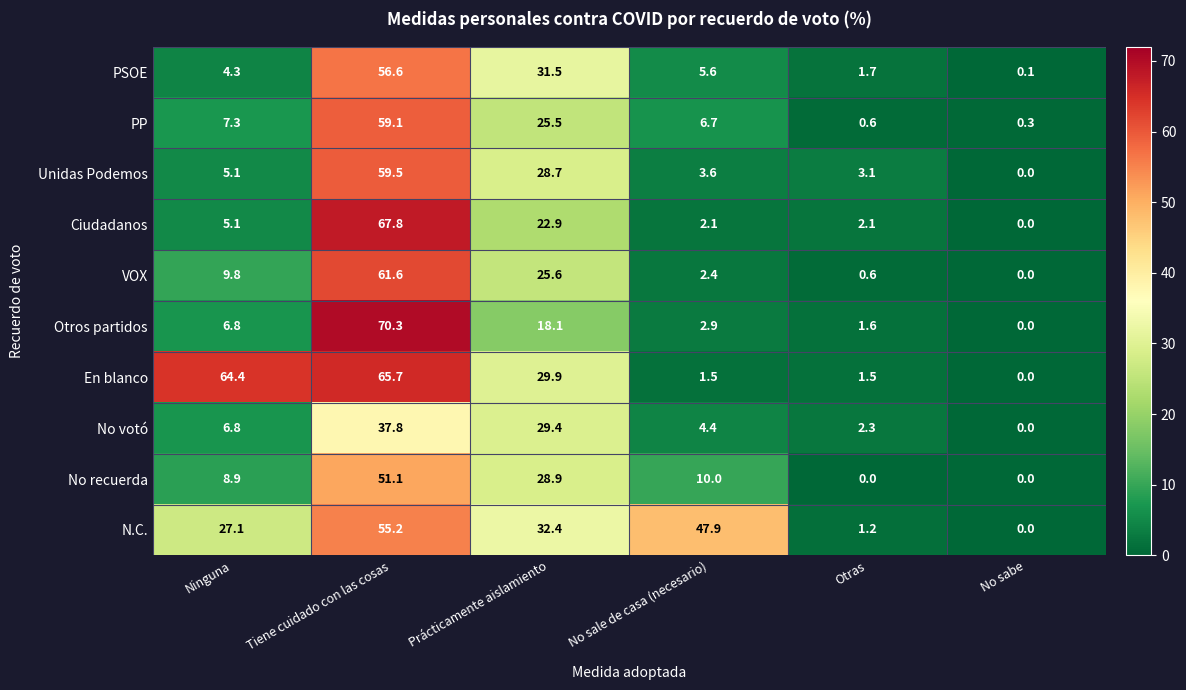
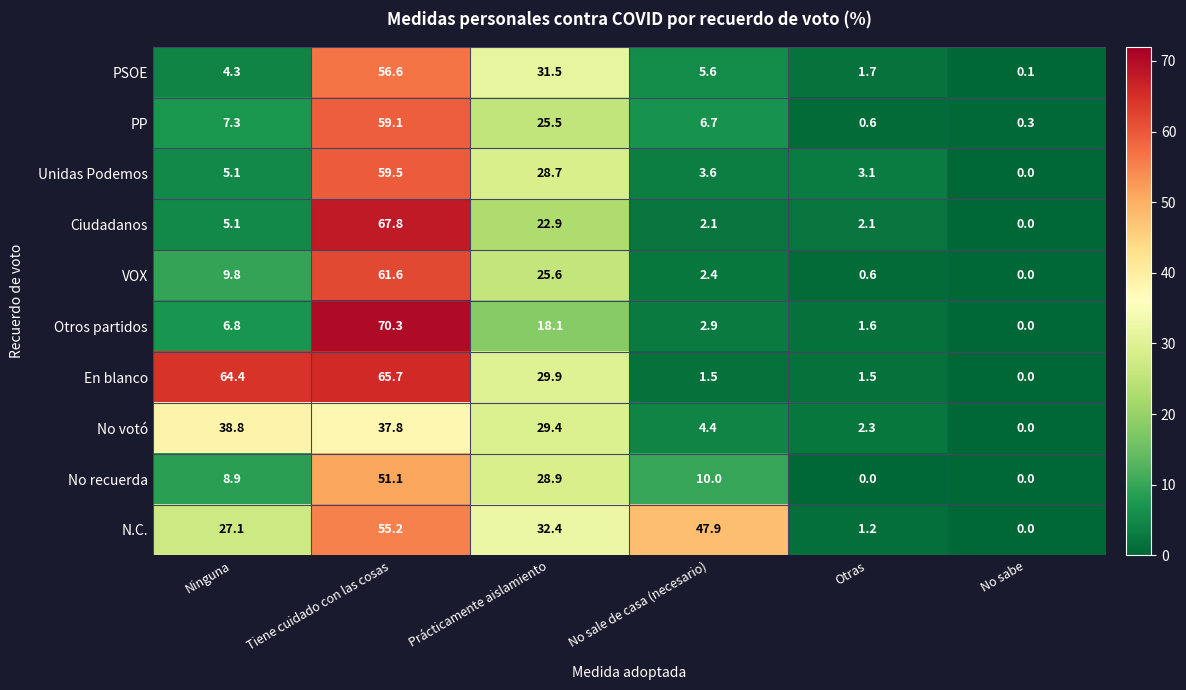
No votó, Ninguna: 6.8 -> 38.8
